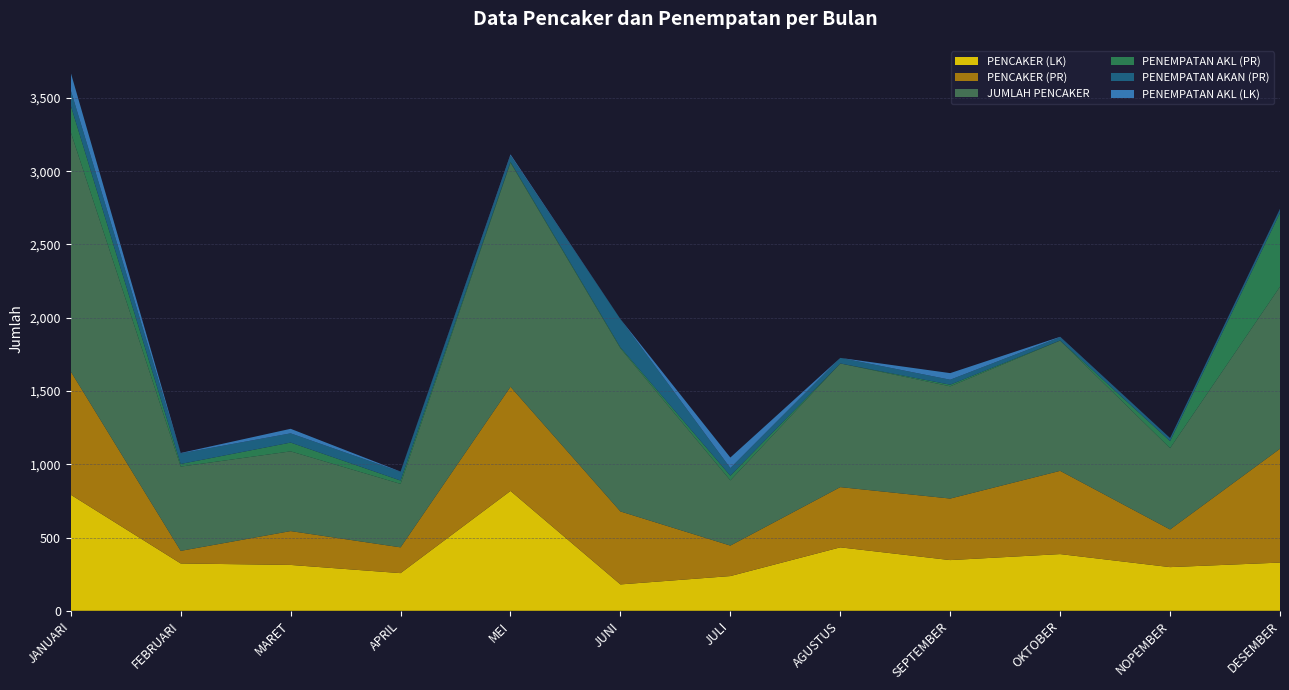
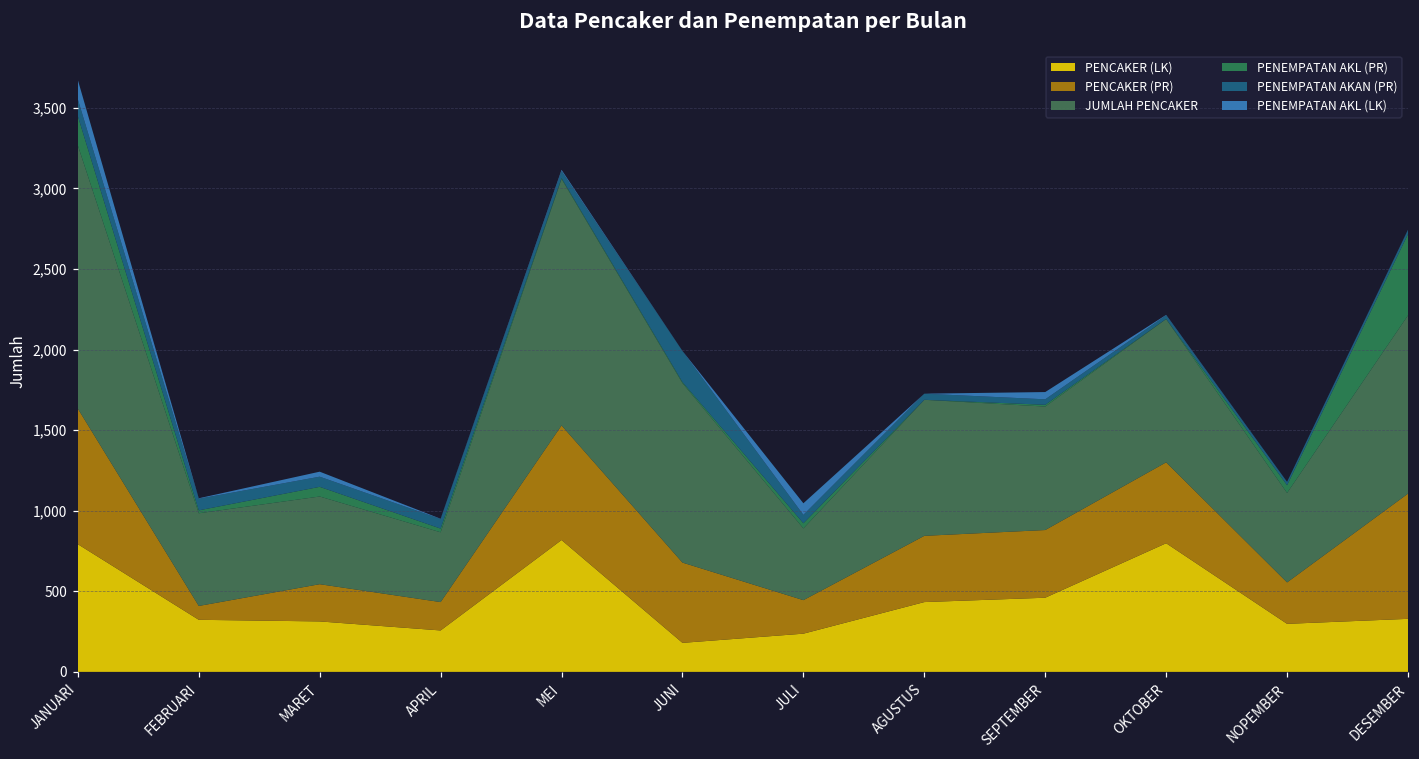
PENCAKER (LK), SEPTEMBER: 350 -> 460
PENCAKER (LK), OKTOBER: 390 -> 800
PENCAKER (PR), OKTOBER: 570 -> 500
